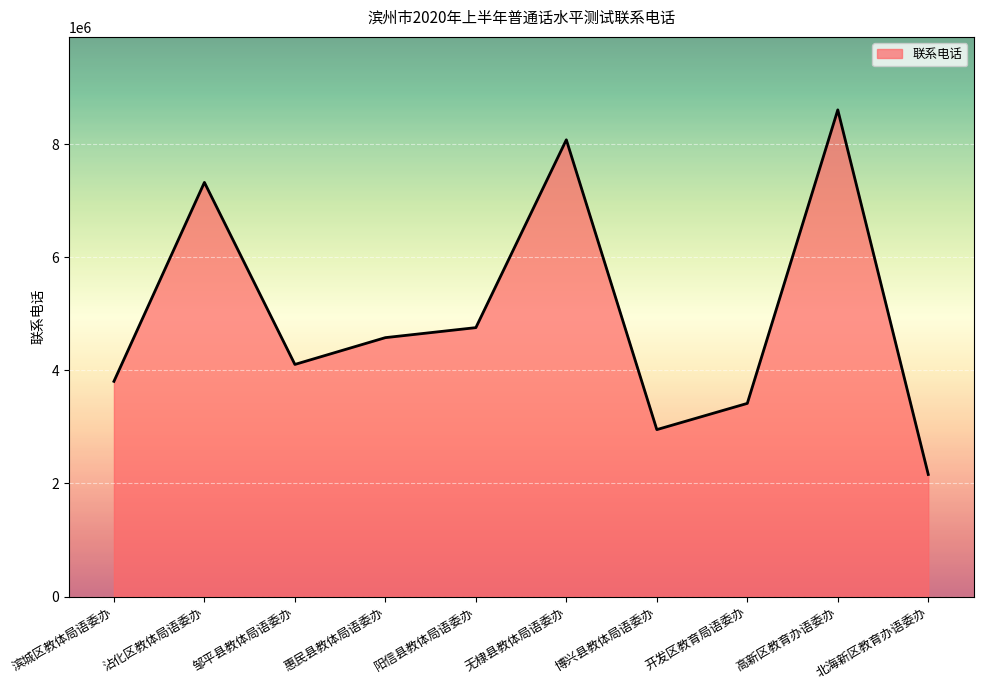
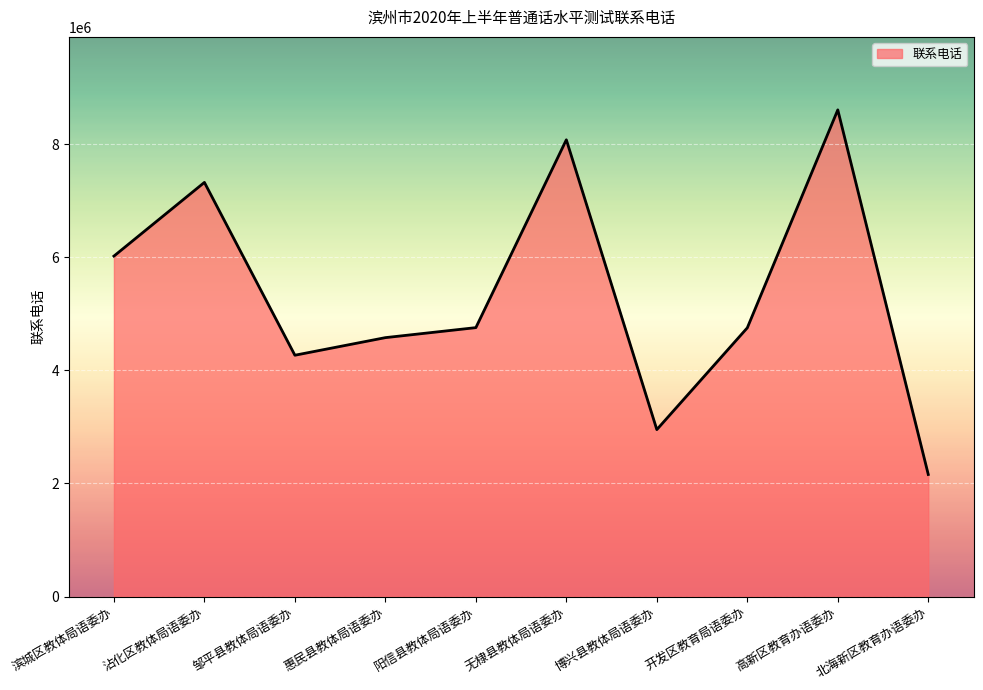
滨城区教体局语委办: 3800000 -> 6000000
邹平县教体局语委办: 4100000 -> 4300000
开发区教育局语委办: 3400000 -> 4800000
